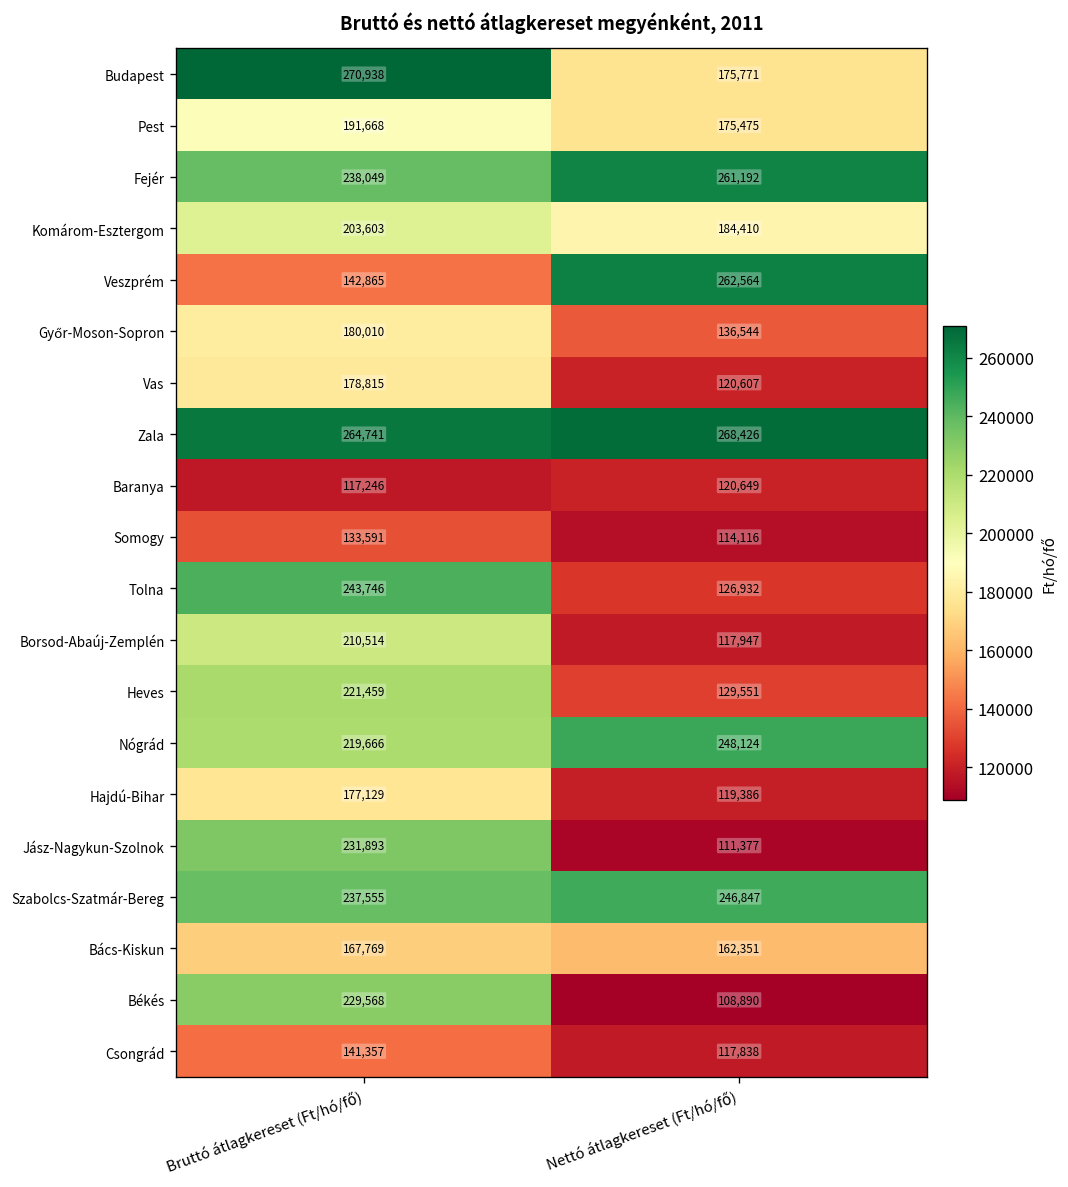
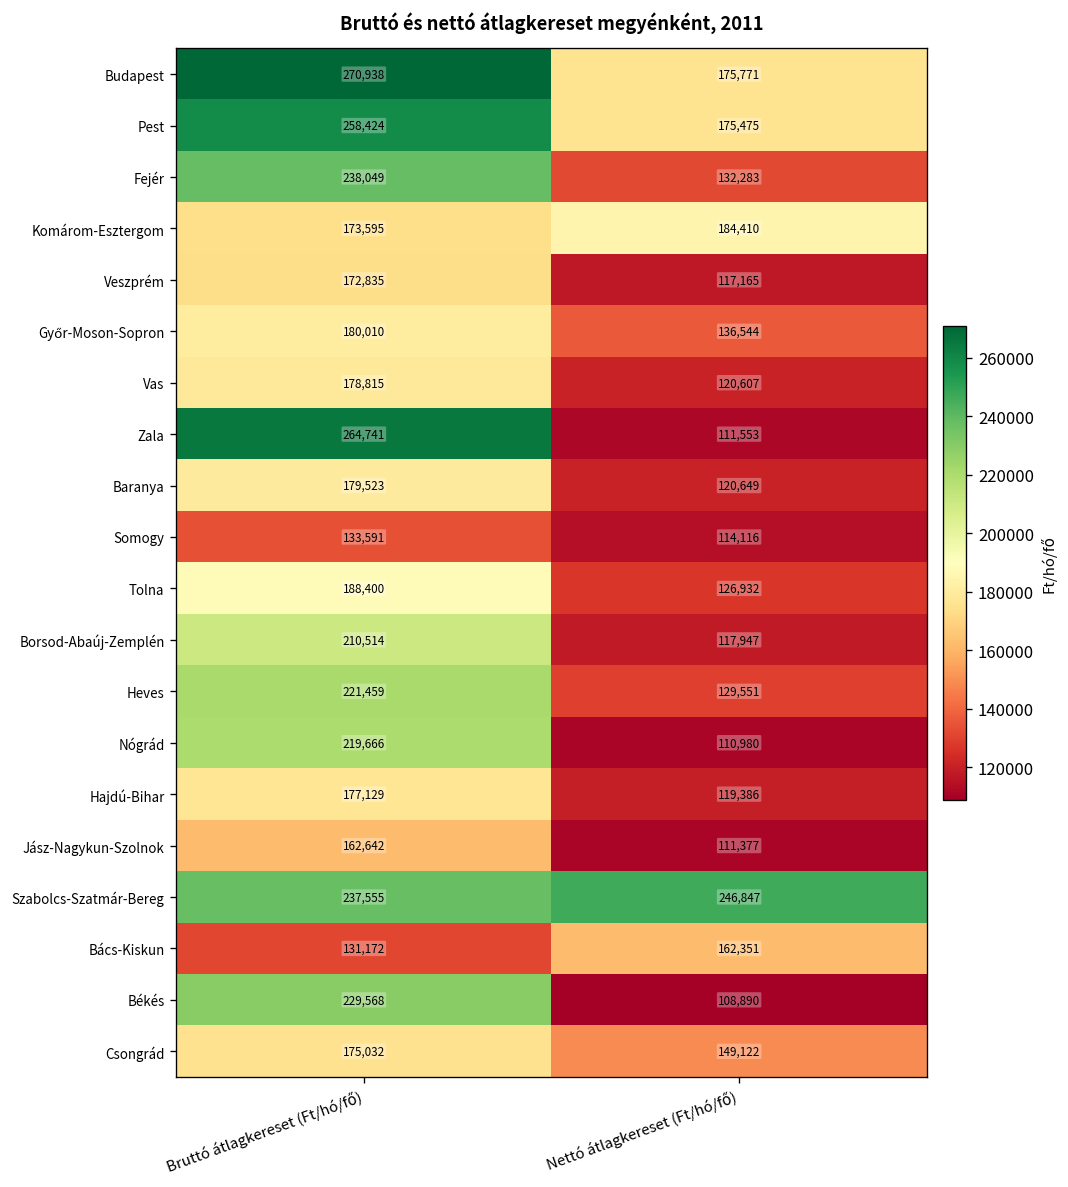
Pest, Bruttó átlagkereset (Ft/hó/fő): 191,668 -> 258,424
Fejér, Nettó átlagkereset (Ft/hó/fő): 261,192 -> 132,283
Komárom-Esztergom, Bruttó átlagkereset (Ft/hó/fő): 203,603 -> 173,595
Veszprém, Bruttó átlagkereset (Ft/hó/fő): 142,865 -> 172,835
Veszprém, Nettó átlagkereset (Ft/hó/fő): 262,564 -> 117,165
Zala, Nettó átlagkereset (Ft/hó/fő): 268,426 -> 111,553
Baranya, Bruttó átlagkereset (Ft/hó/fő): 117,246 -> 179,523
Tolna, Bruttó átlagkereset (Ft/hó/fő): 243,746 -> 188,400
Nógrád, Nettó átlagkereset (Ft/hó/fő): 248,124 -> 110,980
Jász-Nagykun-Szolnok, Bruttó átlagkereset (Ft/hó/fő): 231,893 -> 162,642
Bács-Kiskun, Bruttó átlagkereset (Ft/hó/fő): 167,769 -> 131,172
Csongrád, Bruttó átlagkereset (Ft/hó/fő): 141,357 -> 175,032
Csongrád, Nettó átlagkereset (Ft/hó/fő): 117,838 -> 149,122
